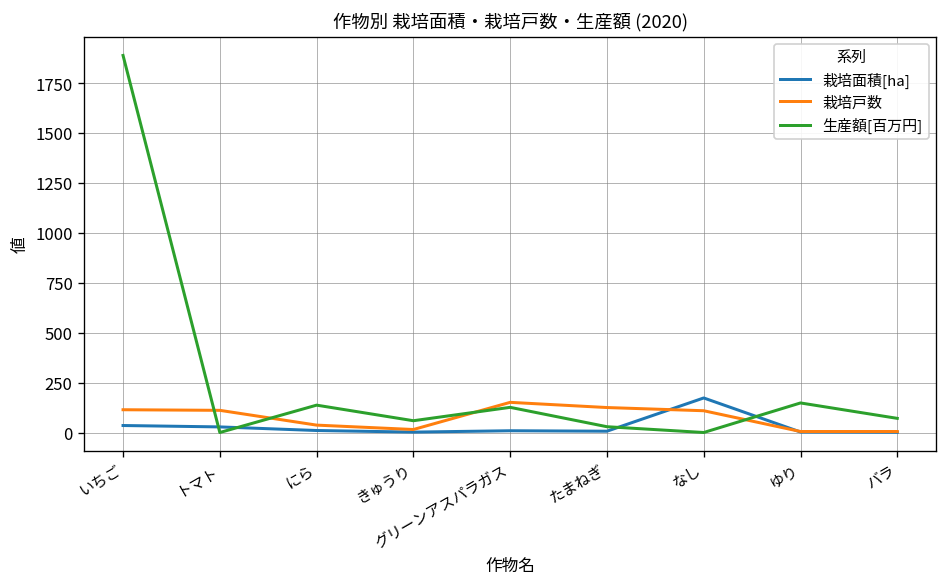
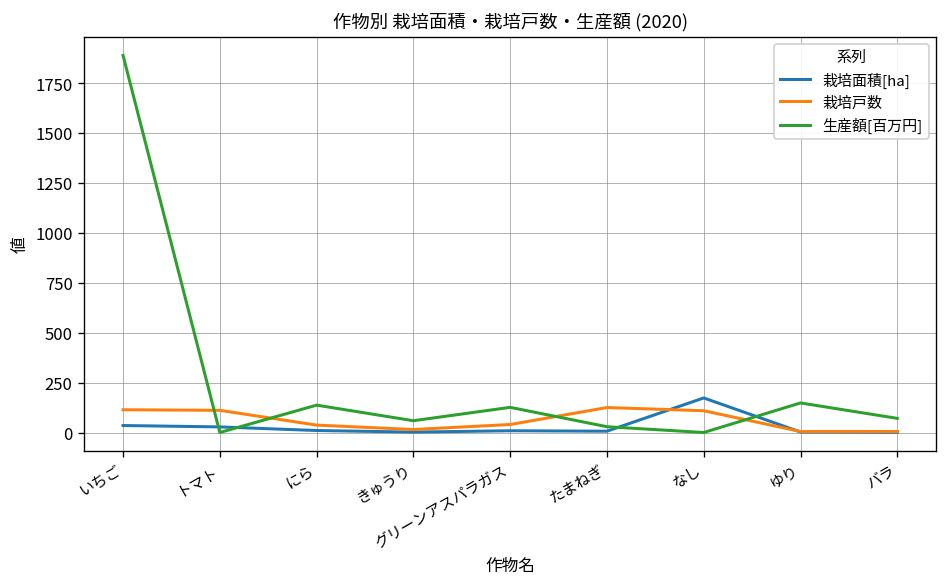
栽培戸数, グリーンアスパラガス: 150 -> 40
